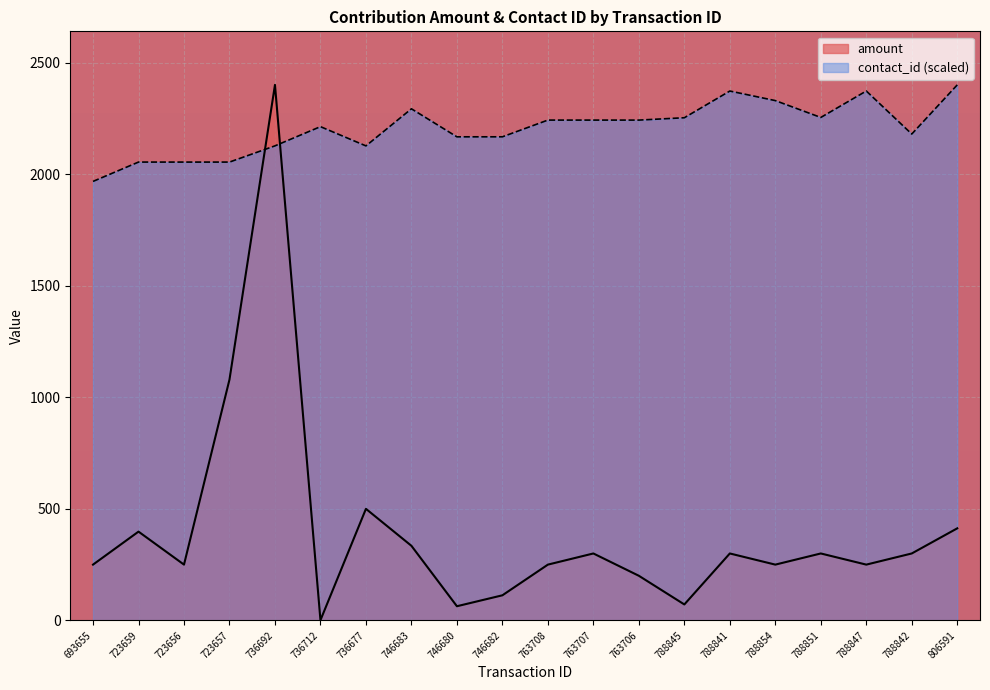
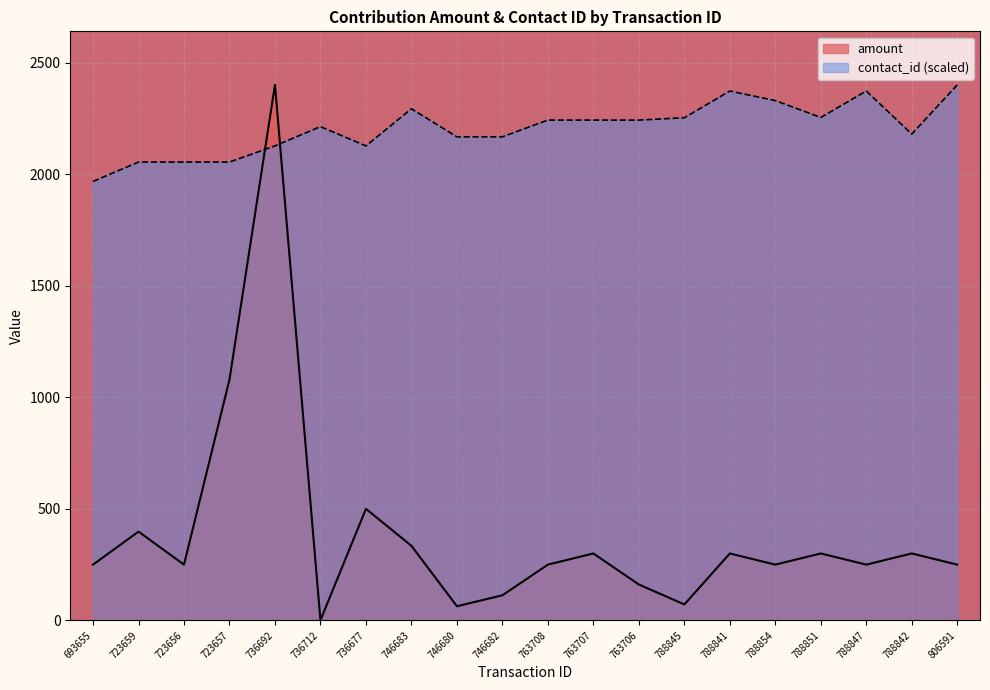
amount, 763706: 200 -> 160
amount, 806591: 410 -> 250
